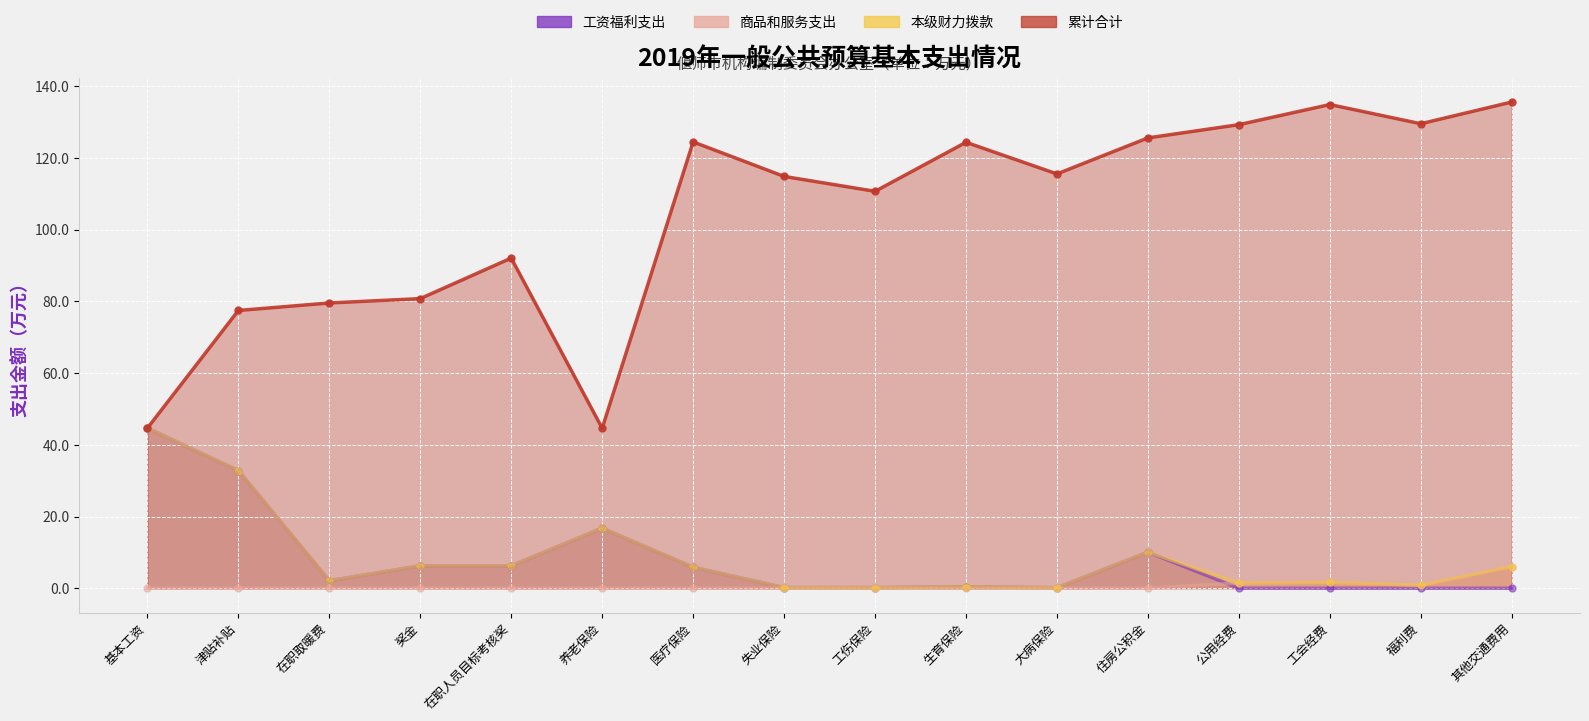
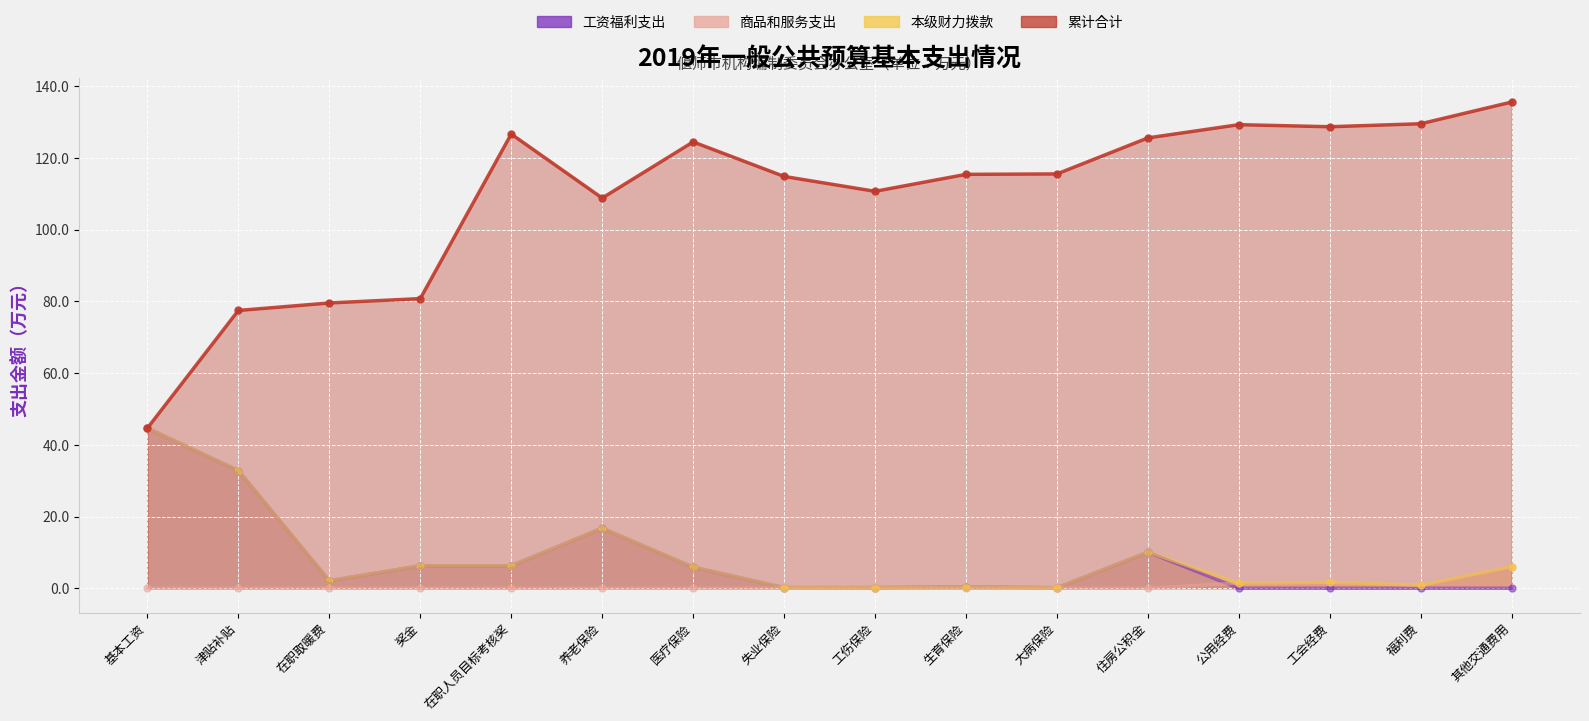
累计合计, 在职人员目标考核奖: 92 -> 127
累计合计, 养老保险: 45 -> 109
累计合计, 生育保险: 124 -> 115
累计合计, 工会经费: 135 -> 129
